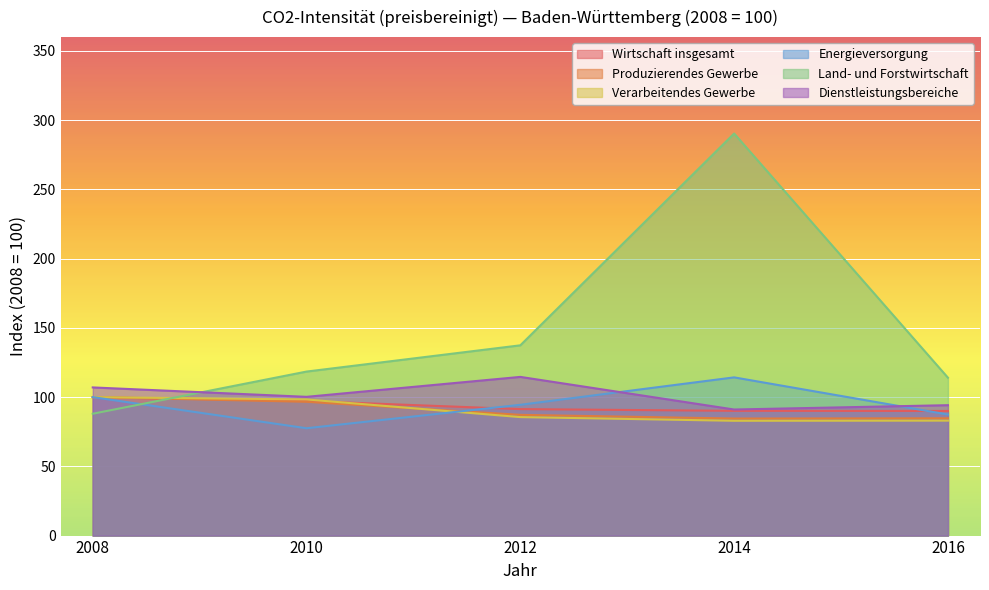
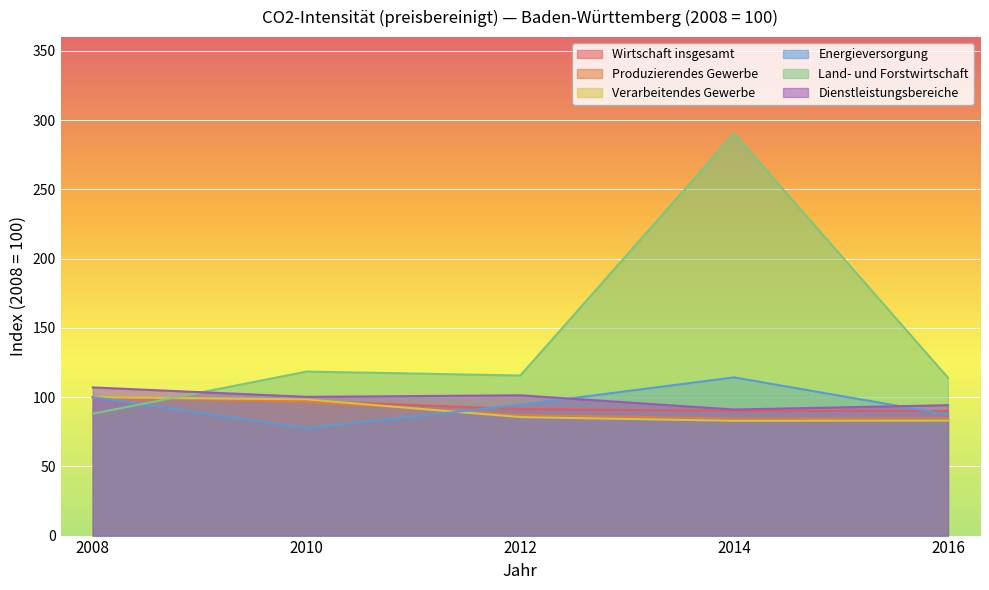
Land- und Forstwirtschaft, 2012: 137 -> 116
Dienstleistungsbereiche, 2012: 115 -> 101
